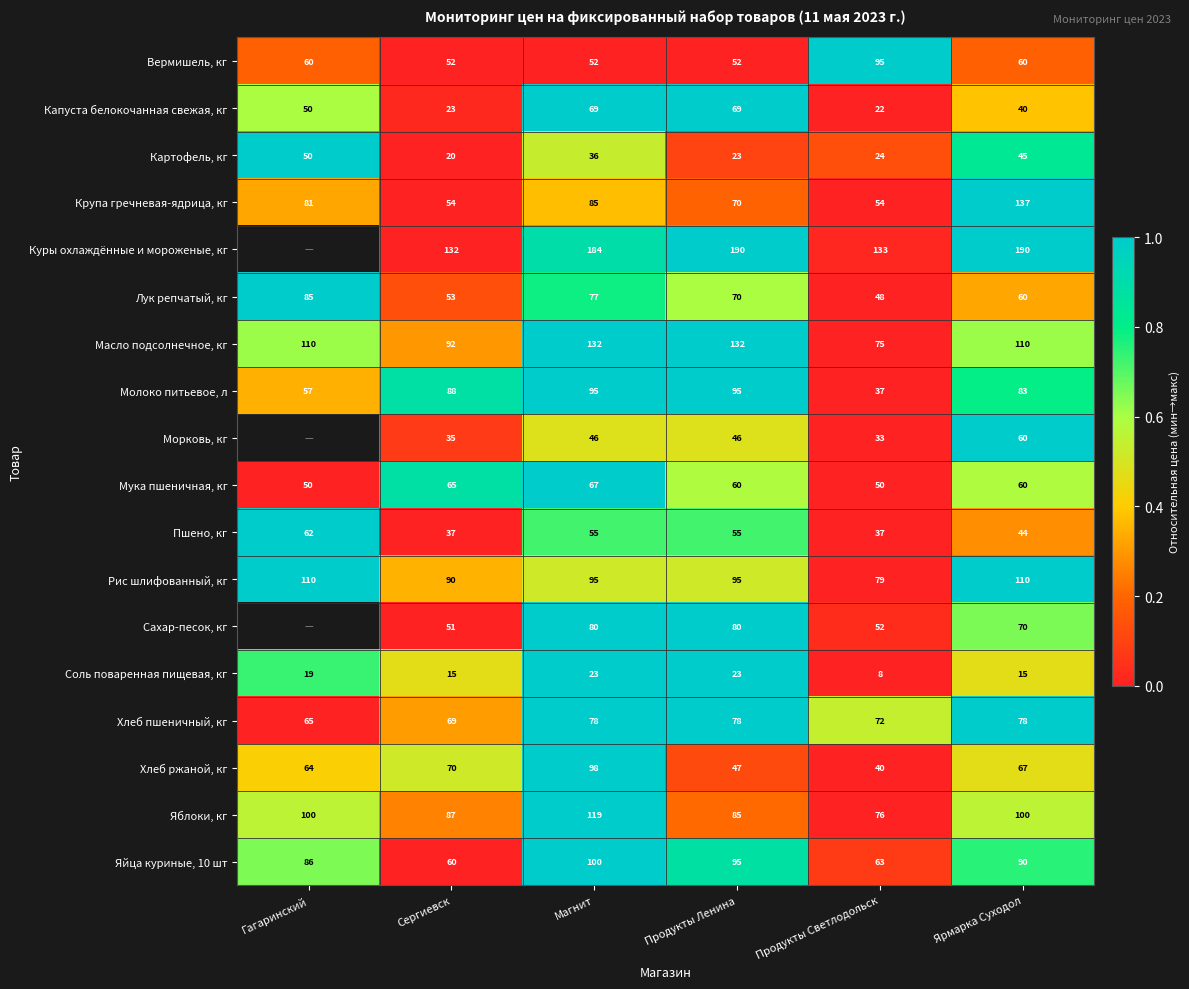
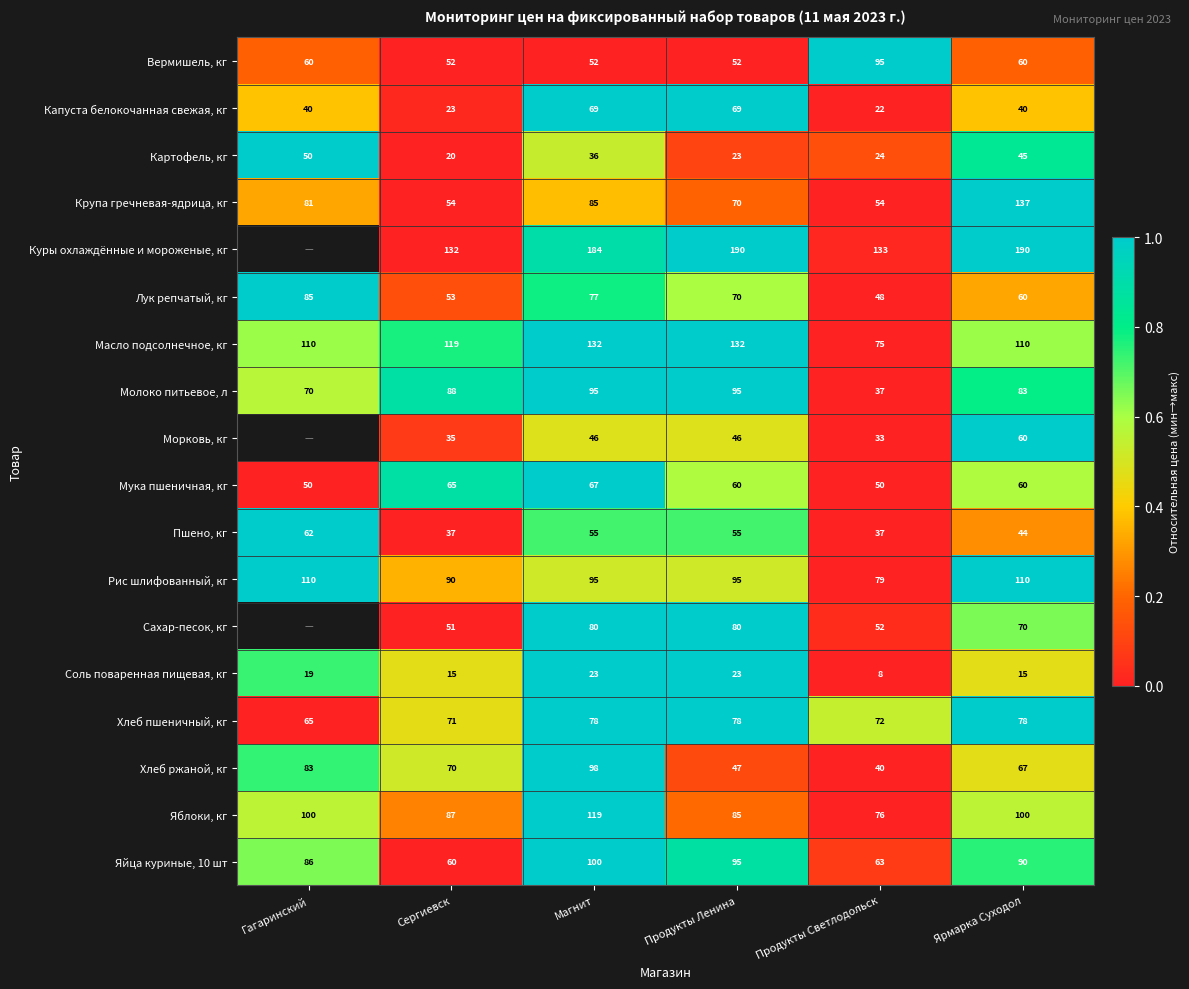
Капуста белокочанная свежая, кг, Гагаринский: 50 -> 40
Масло подсолнечное, кг, Сергиевск: 92 -> 119
Молоко питьевое, л, Гагаринский: 57 -> 70
Хлеб пшеничный, кг, Сергиевск: 69 -> 71
Хлеб ржаной, кг, Гагаринский: 64 -> 83
